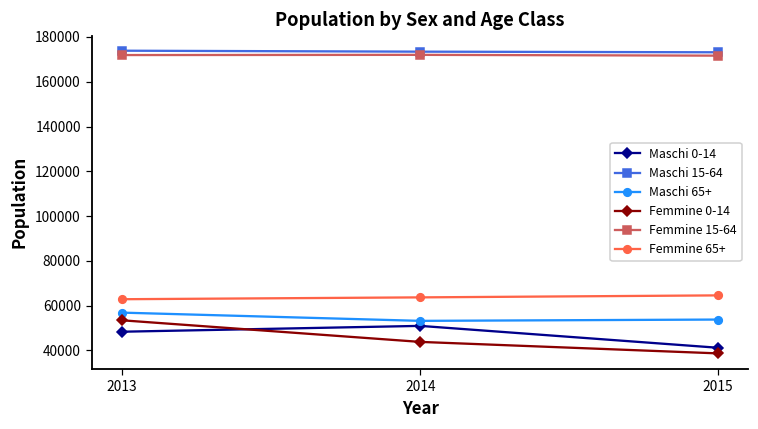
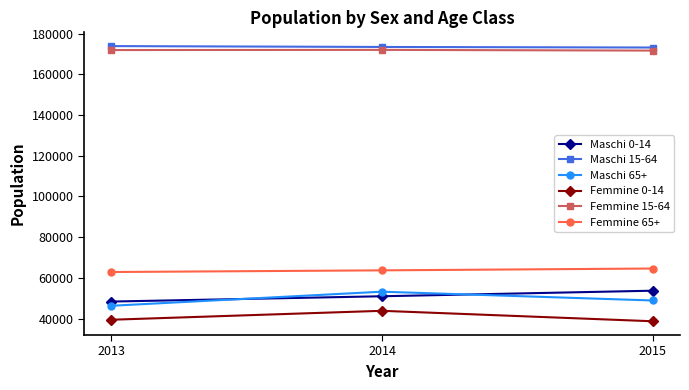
Maschi 65+, 2013: 57000 -> 46000
Femmine 0-14, 2013: 53000 -> 39000
Maschi 0-14, 2015: 41000 -> 54000
Maschi 65+, 2015: 54000 -> 49000
